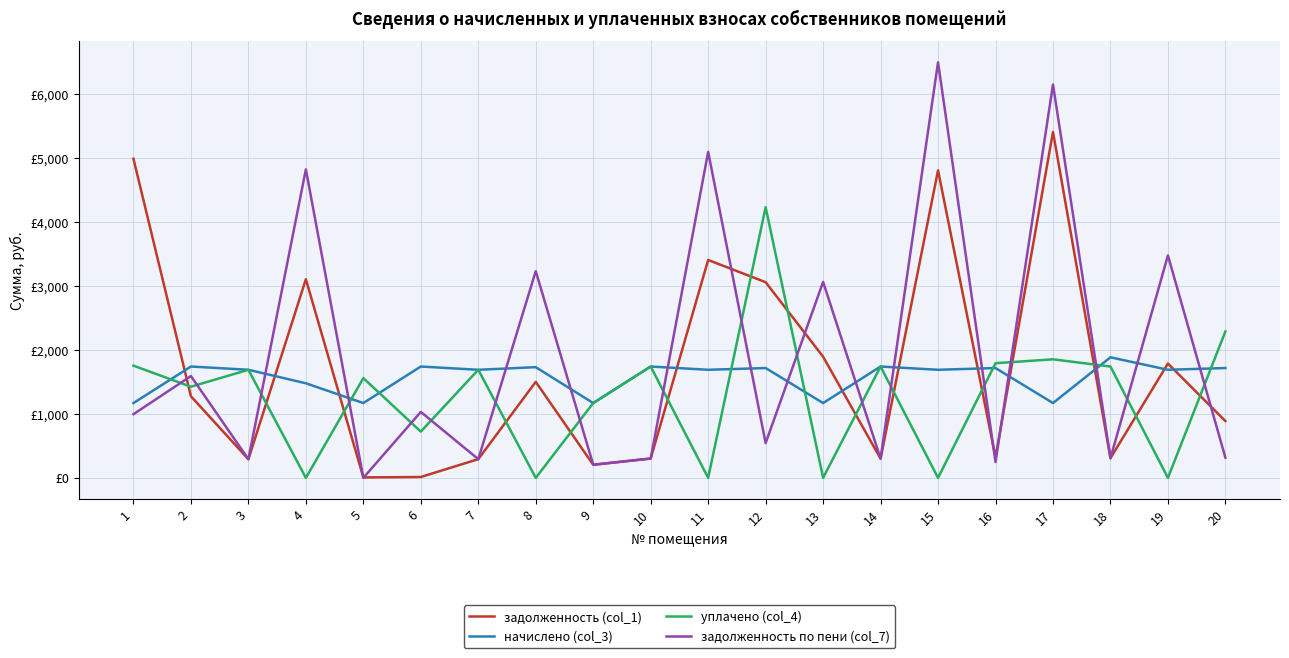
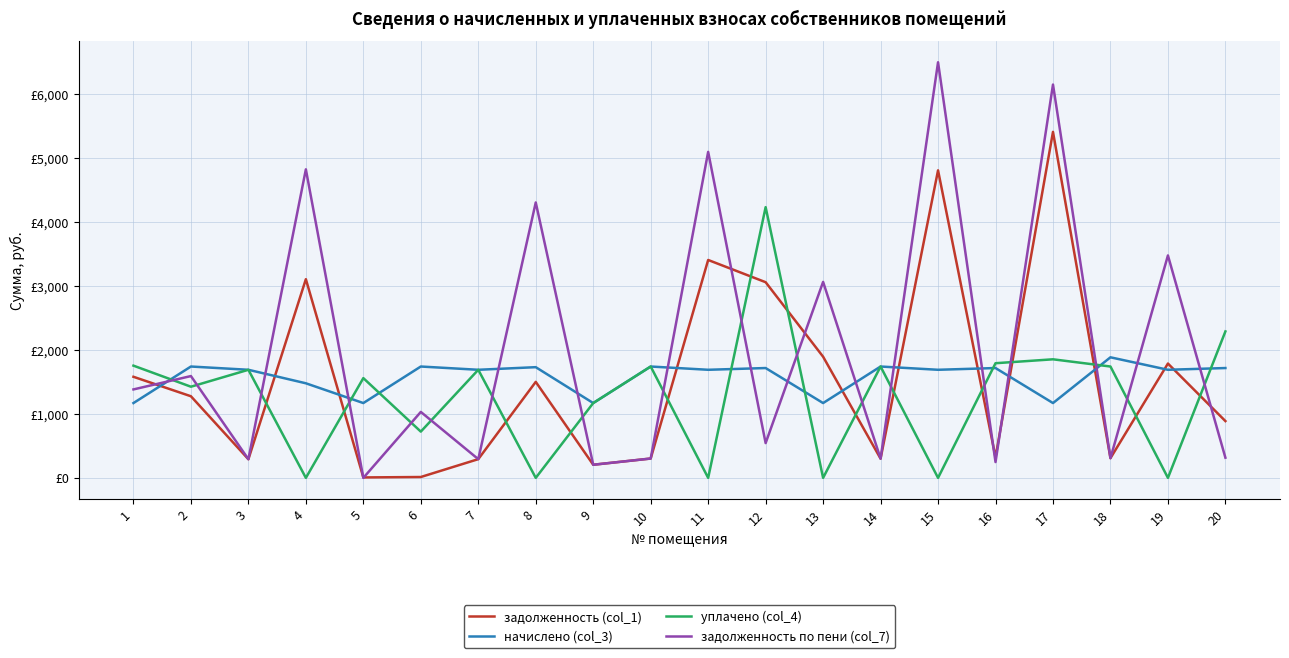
задолженность (col_1), 1: £5,000 -> £1,600
задолженность по пени (col_7), 1: £1,000 -> £1,400
задолженность по пени (col_7), 8: £3,200 -> £4,300
